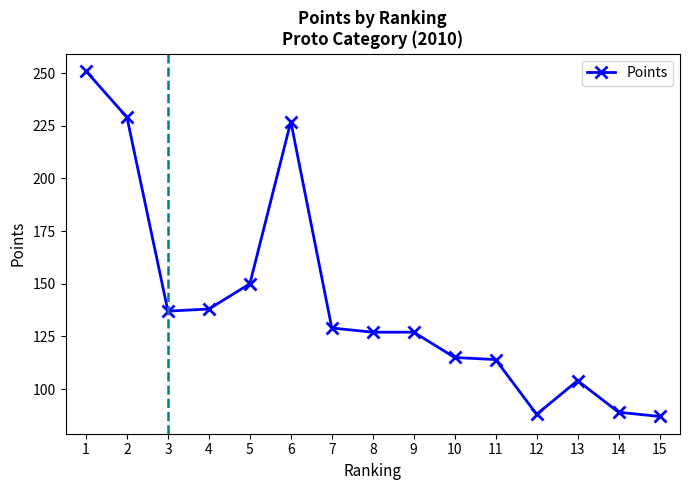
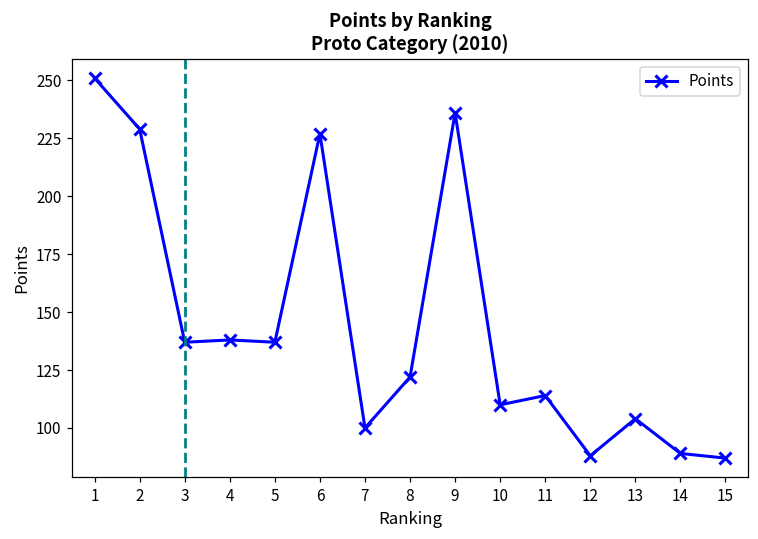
5: 150 -> 137
7: 129 -> 100
8: 127 -> 122
9: 127 -> 236
10: 115 -> 110
